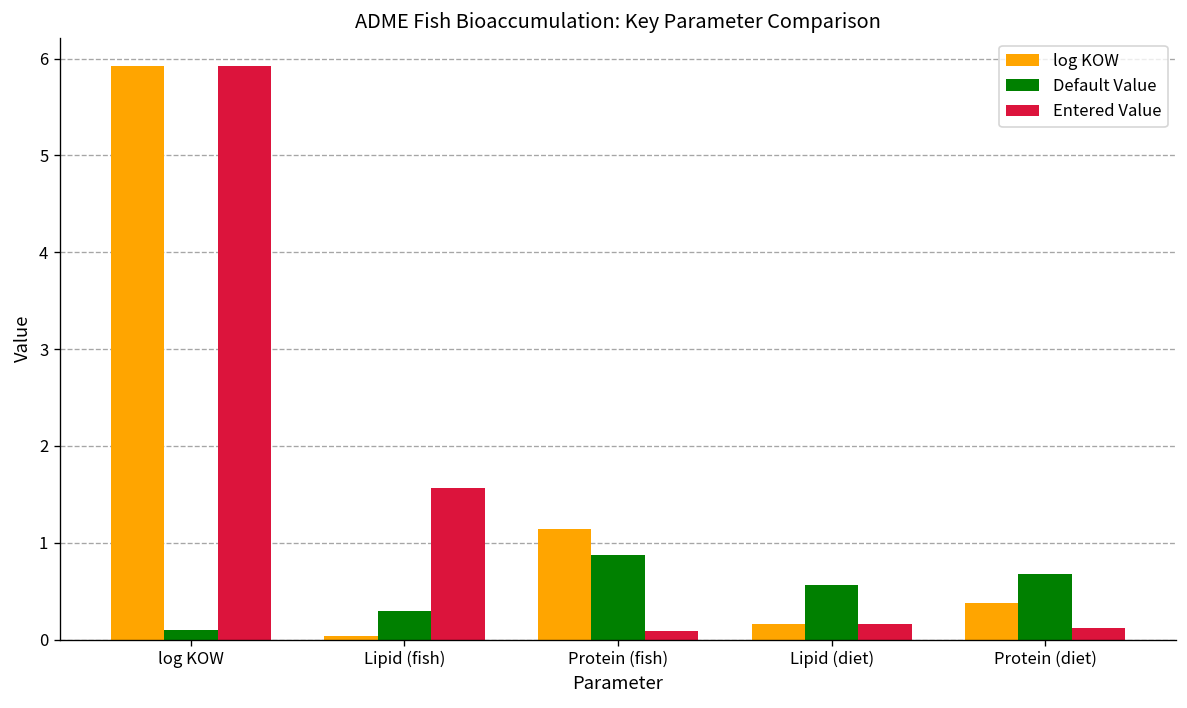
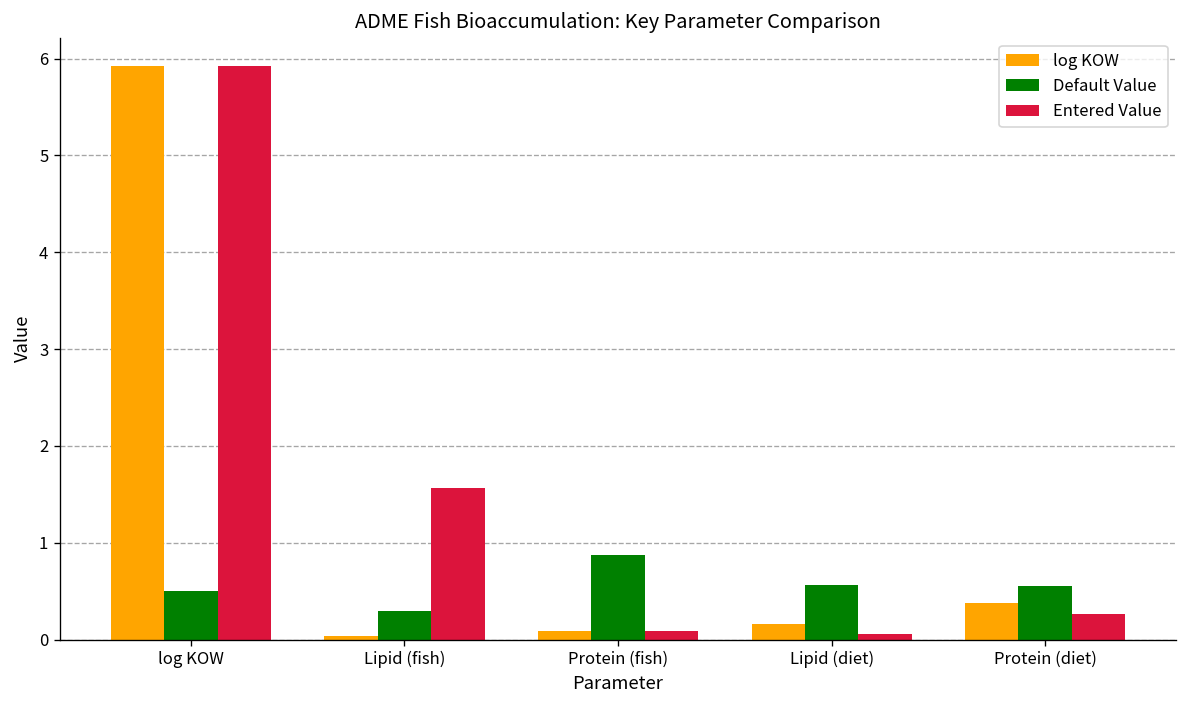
Default Value, log KOW: 0.1 -> 0.5
log KOW, Protein (fish): 1.1 -> 0.1
Entered Value, Lipid (diet): 0.2 -> 0.1
Default Value, Protein (diet): 0.7 -> 0.6
Entered Value, Protein (diet): 0.1 -> 0.3
